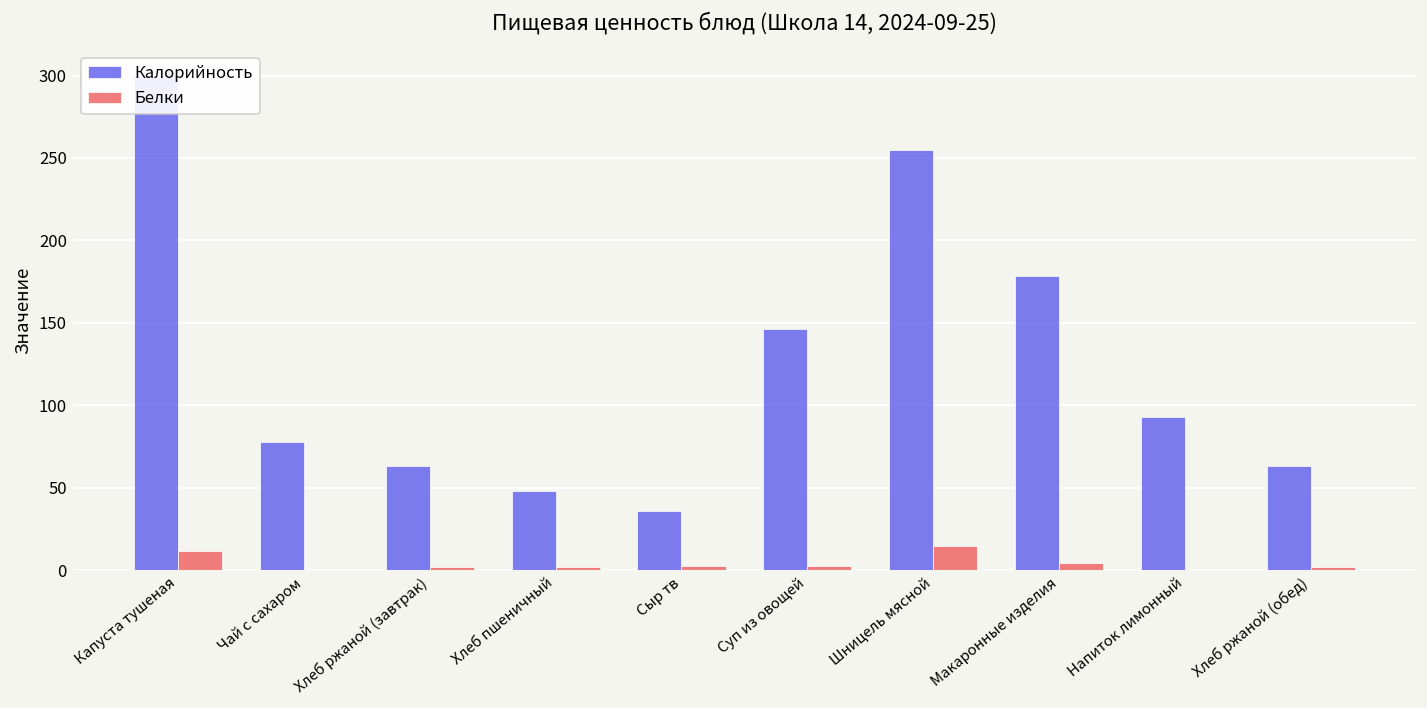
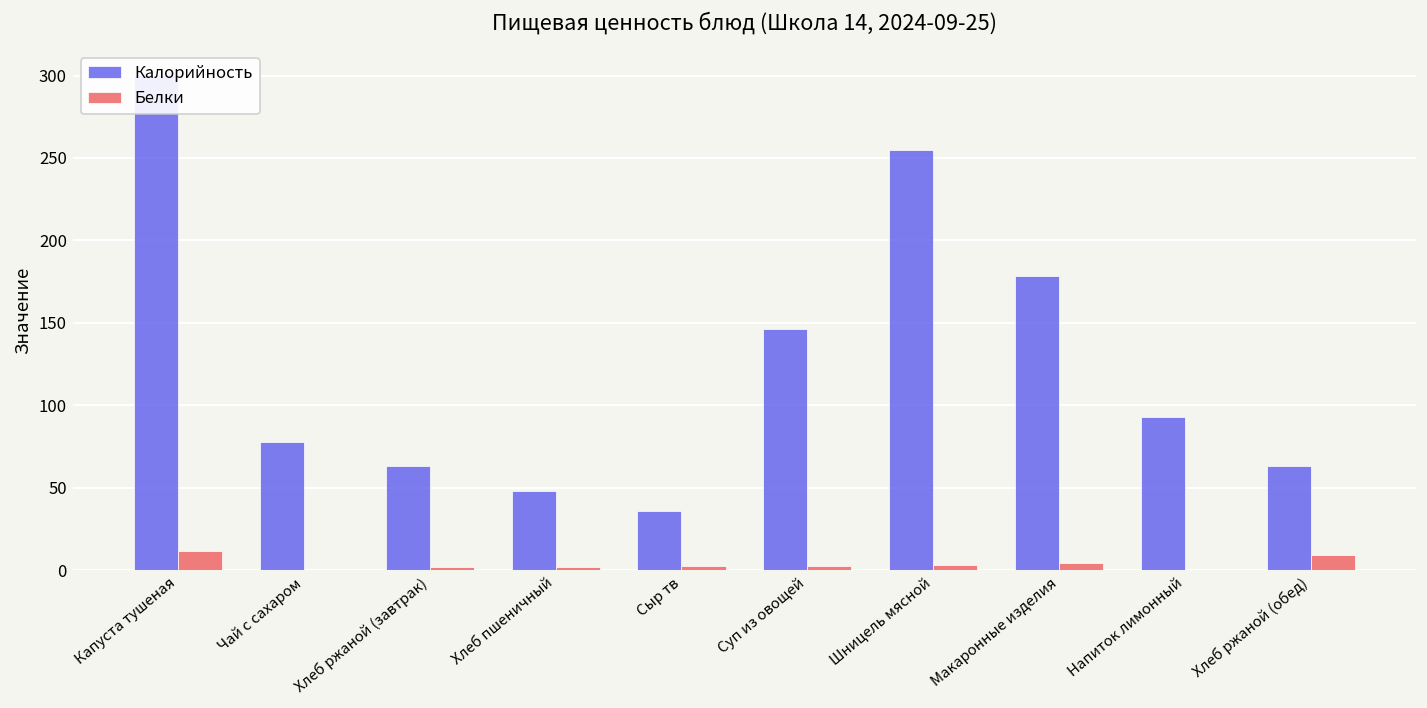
Белки, Шницель мясной: 14 -> 3
Белки, Хлеб ржаной (обед): 2 -> 9
